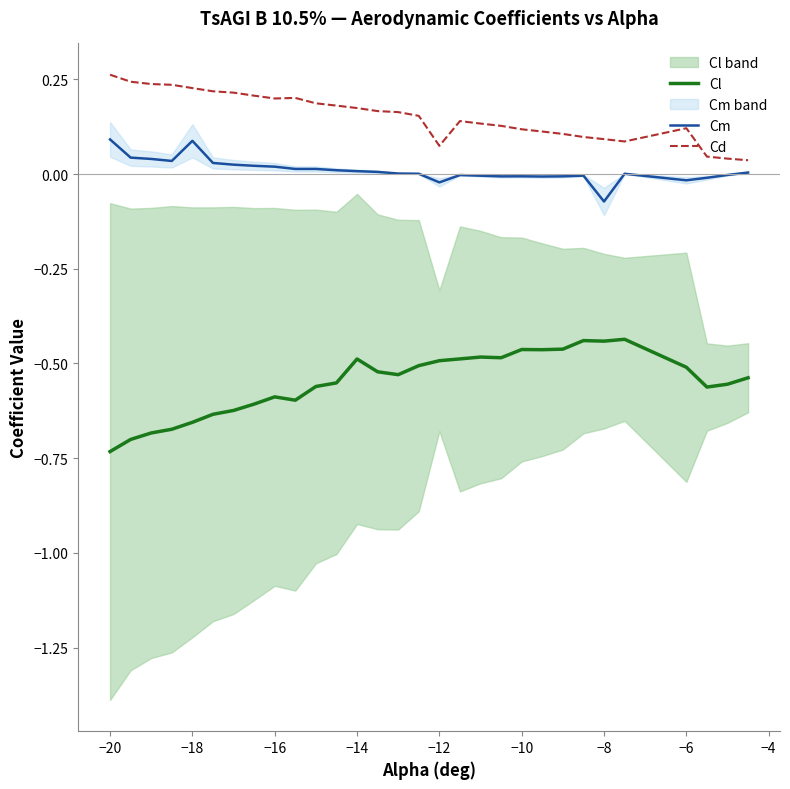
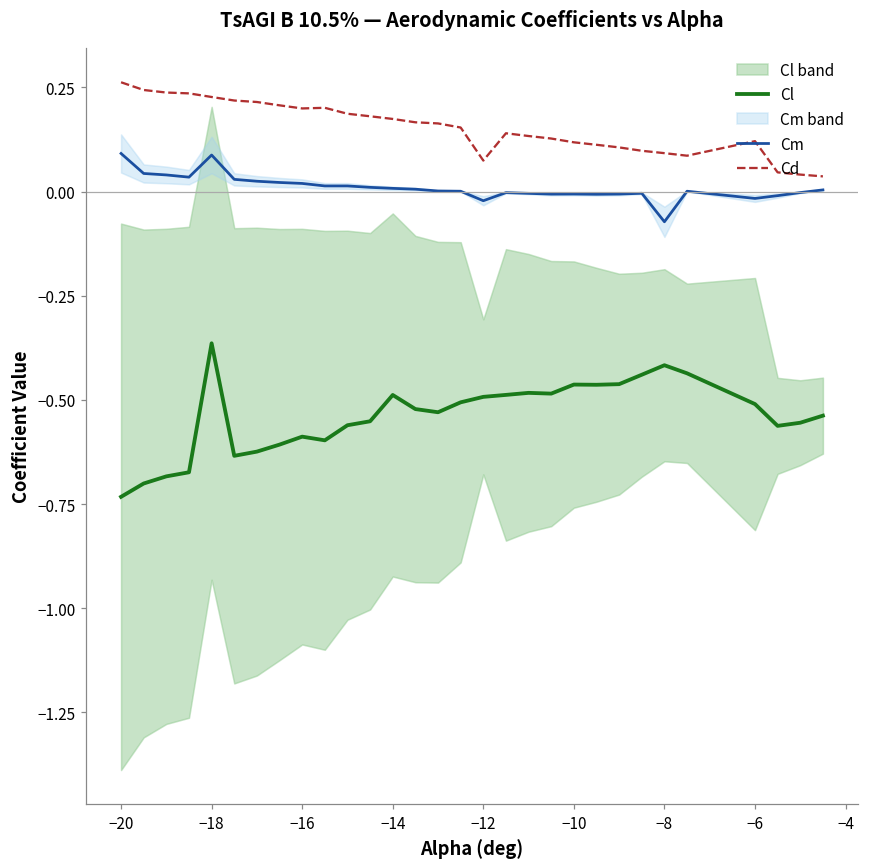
Cl, −18: -0.66 -> -0.36
Cl, −8: -0.44 -> -0.42
